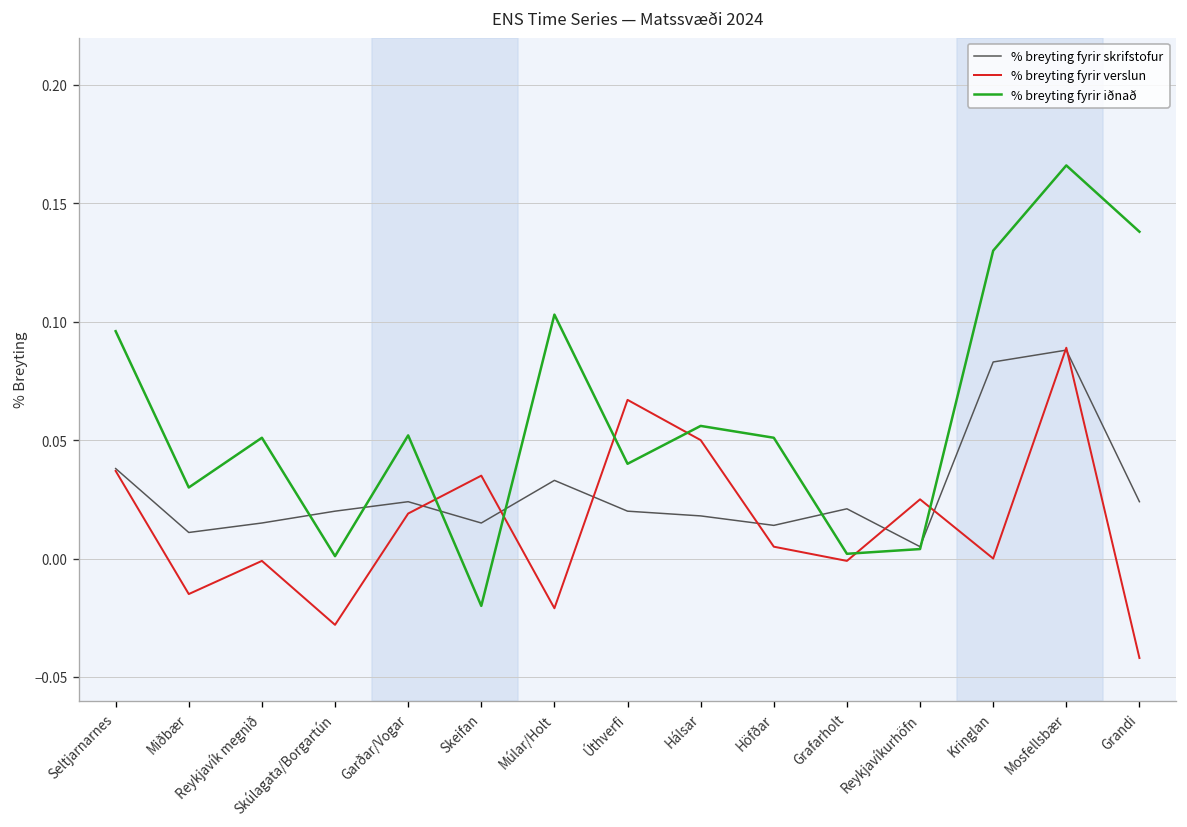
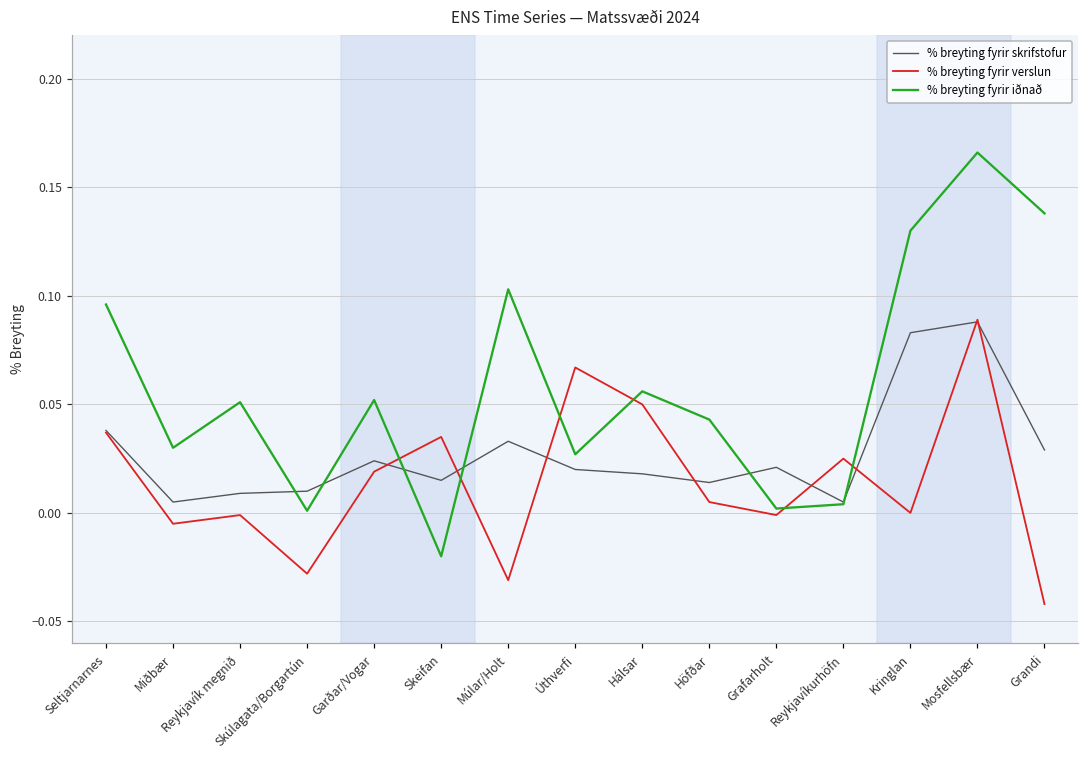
% breyting fyrir skrifstofur, Miðbær: 0.011 -> 0.005
% breyting fyrir verslun, Miðbær: -0.015 -> -0.005
% breyting fyrir skrifstofur, Reykjavík megnið: 0.015 -> 0.009
% breyting fyrir skrifstofur, Skúlagata/Borgartún: 0.02 -> 0.01
% breyting fyrir verslun, Múlar/Holt: -0.021 -> -0.031
% breyting fyrir iðnað, Úthverfi: 0.040 -> 0.027
% breyting fyrir iðnað, Höfðar: 0.051 -> 0.043
% breyting fyrir skrifstofur, Grandi: 0.024 -> 0.029
